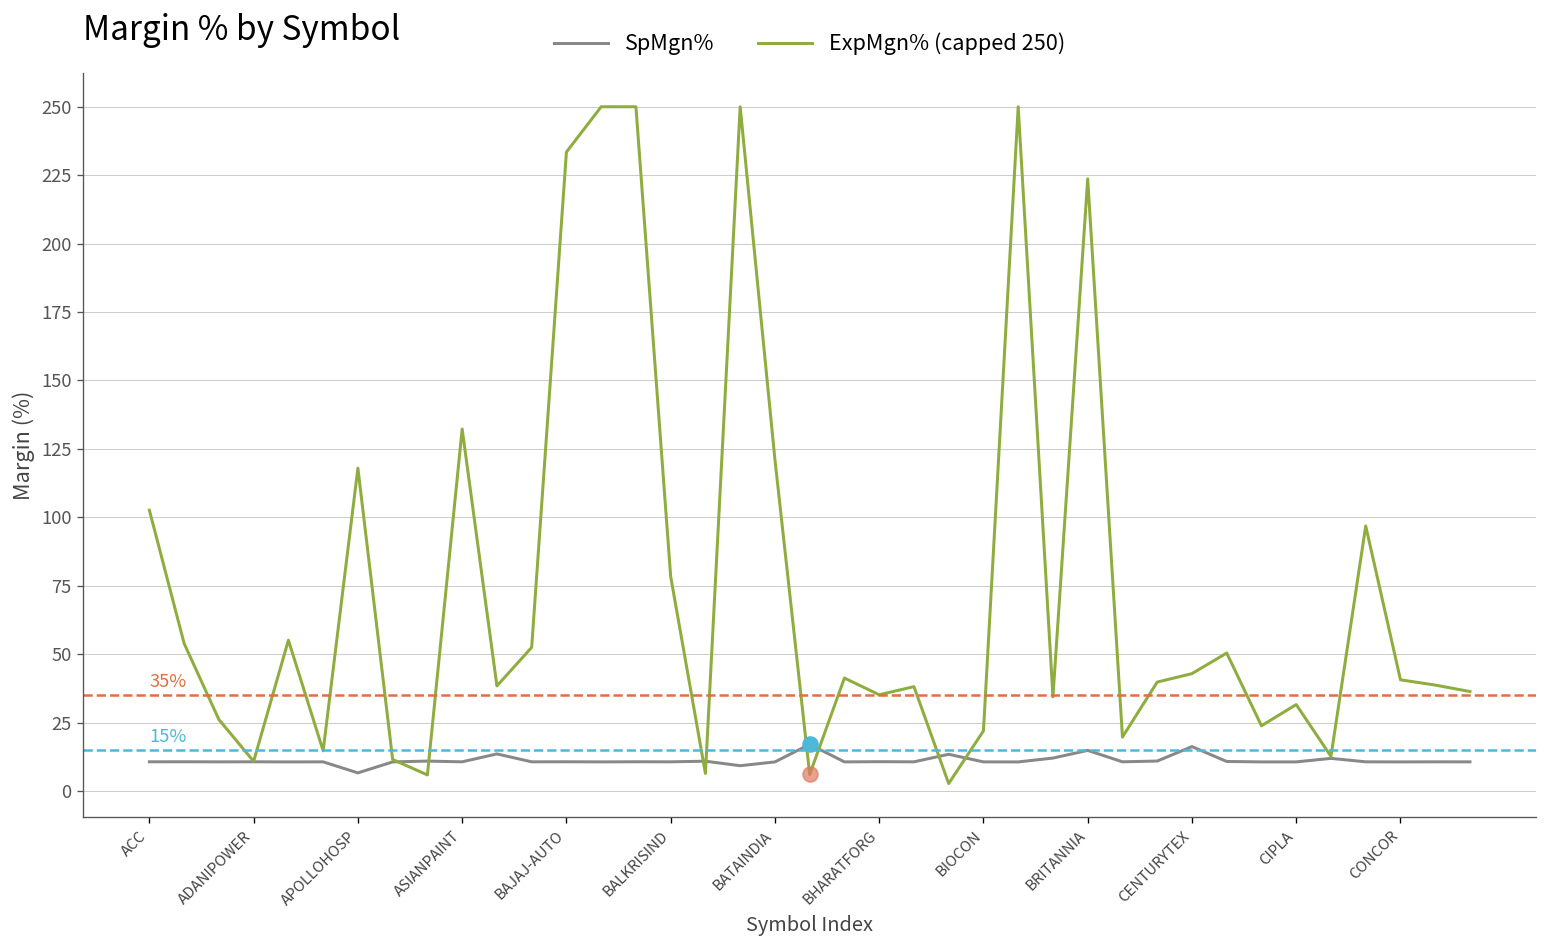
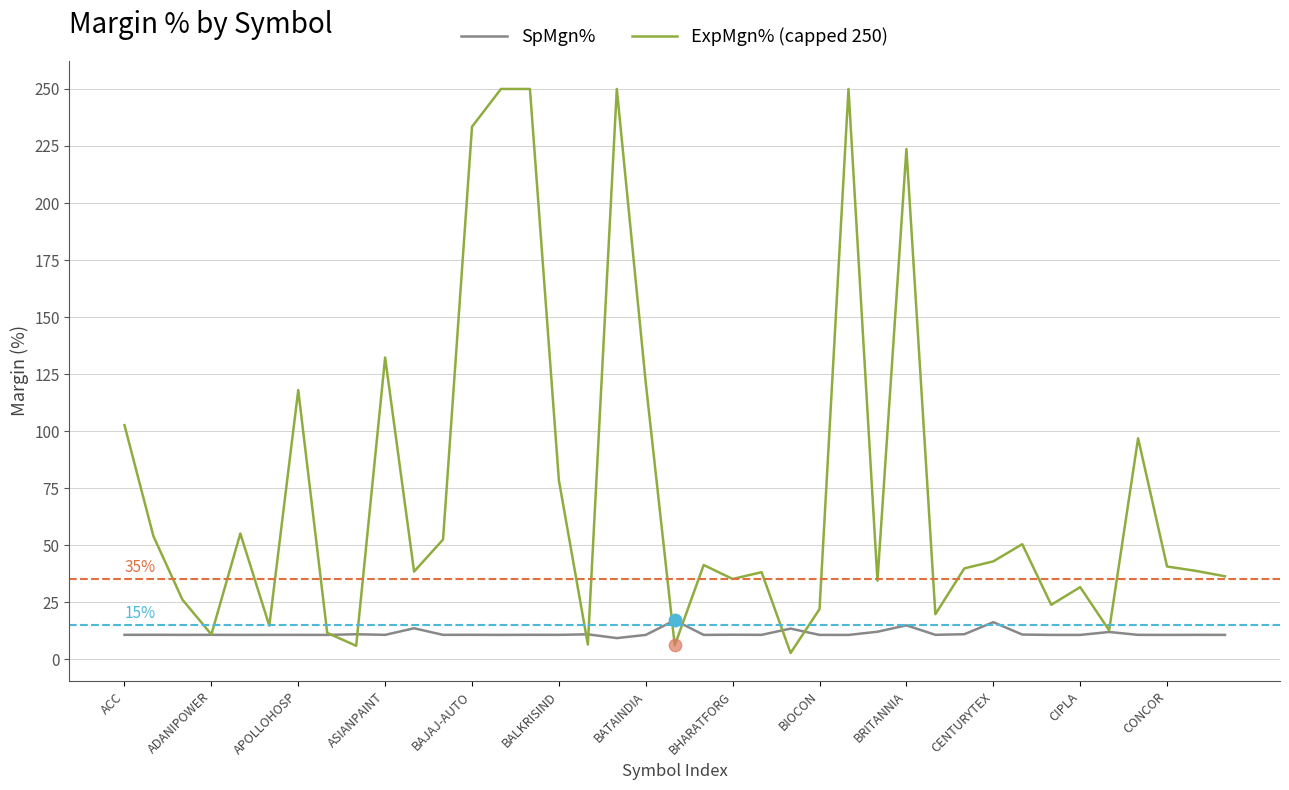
SpMgn%, APOLLOHOSP: 7 -> 11
